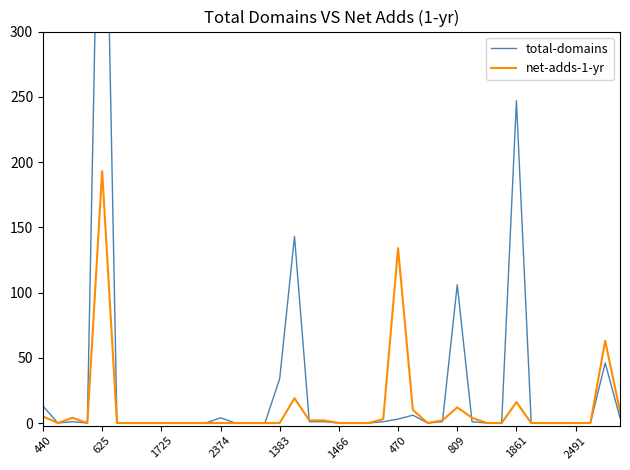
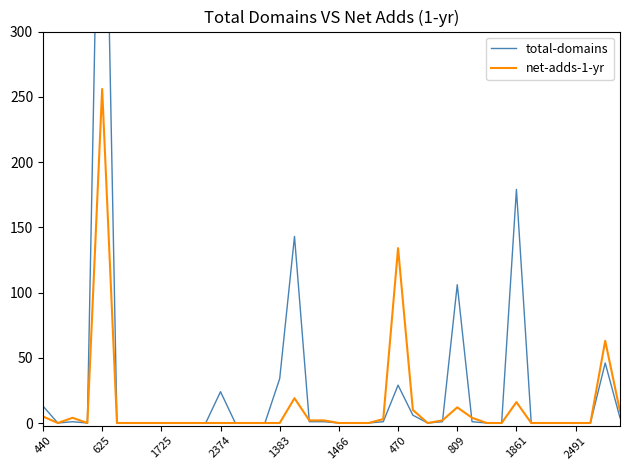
net-adds-1-yr, 625: 193 -> 256
total-domains, 2374: 4 -> 24
total-domains, 470: 3 -> 29
total-domains, 1861: 247 -> 179
